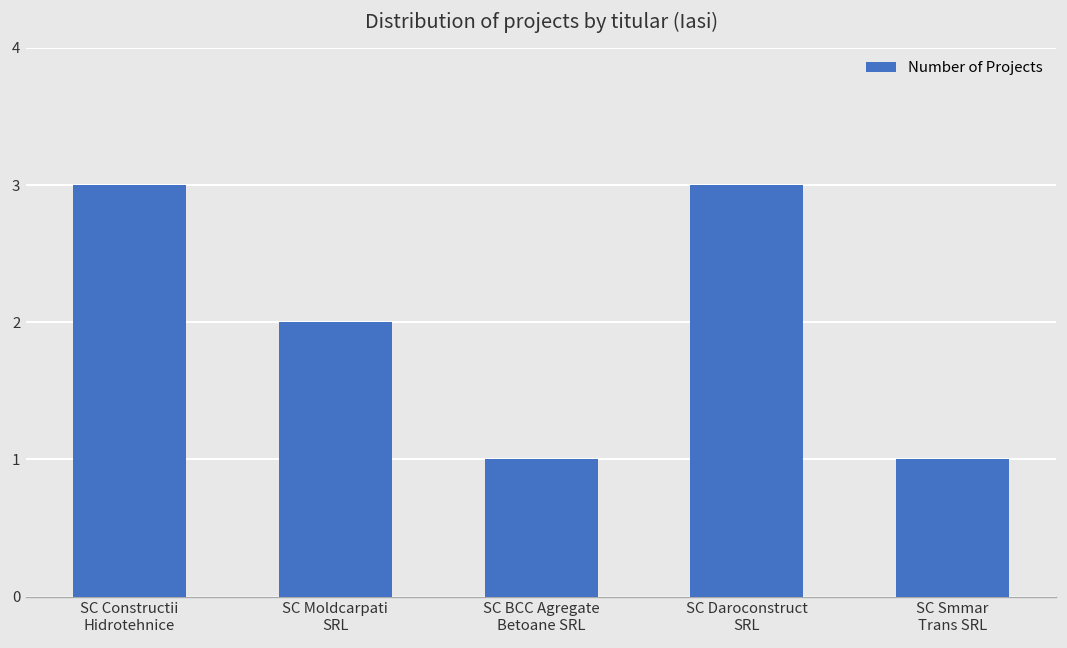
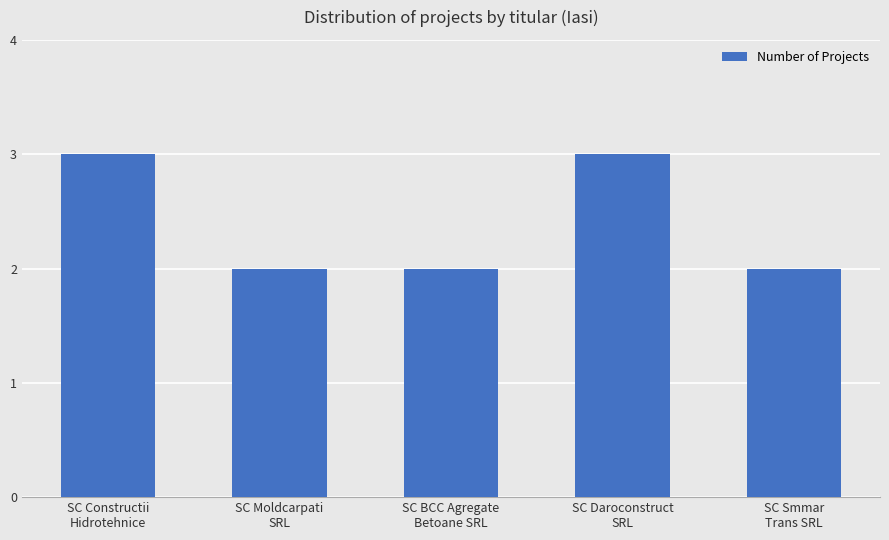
SC BCC Agregate Betoane SRL: 1 -> 2
SC Smmar Trans SRL: 1 -> 2
